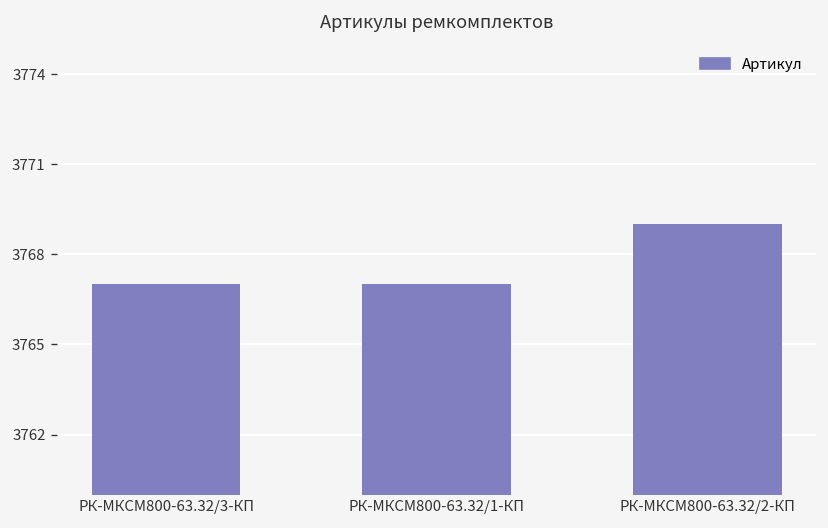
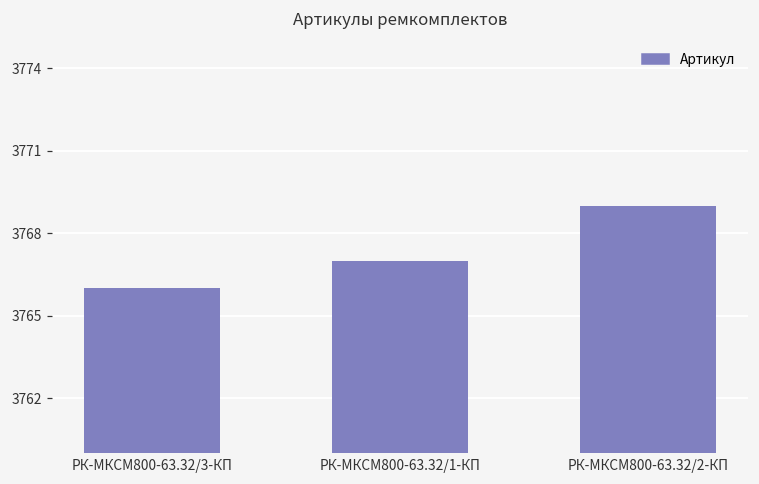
РК-МКСМ800-63.32/3-КП: 3767 -> 3766
